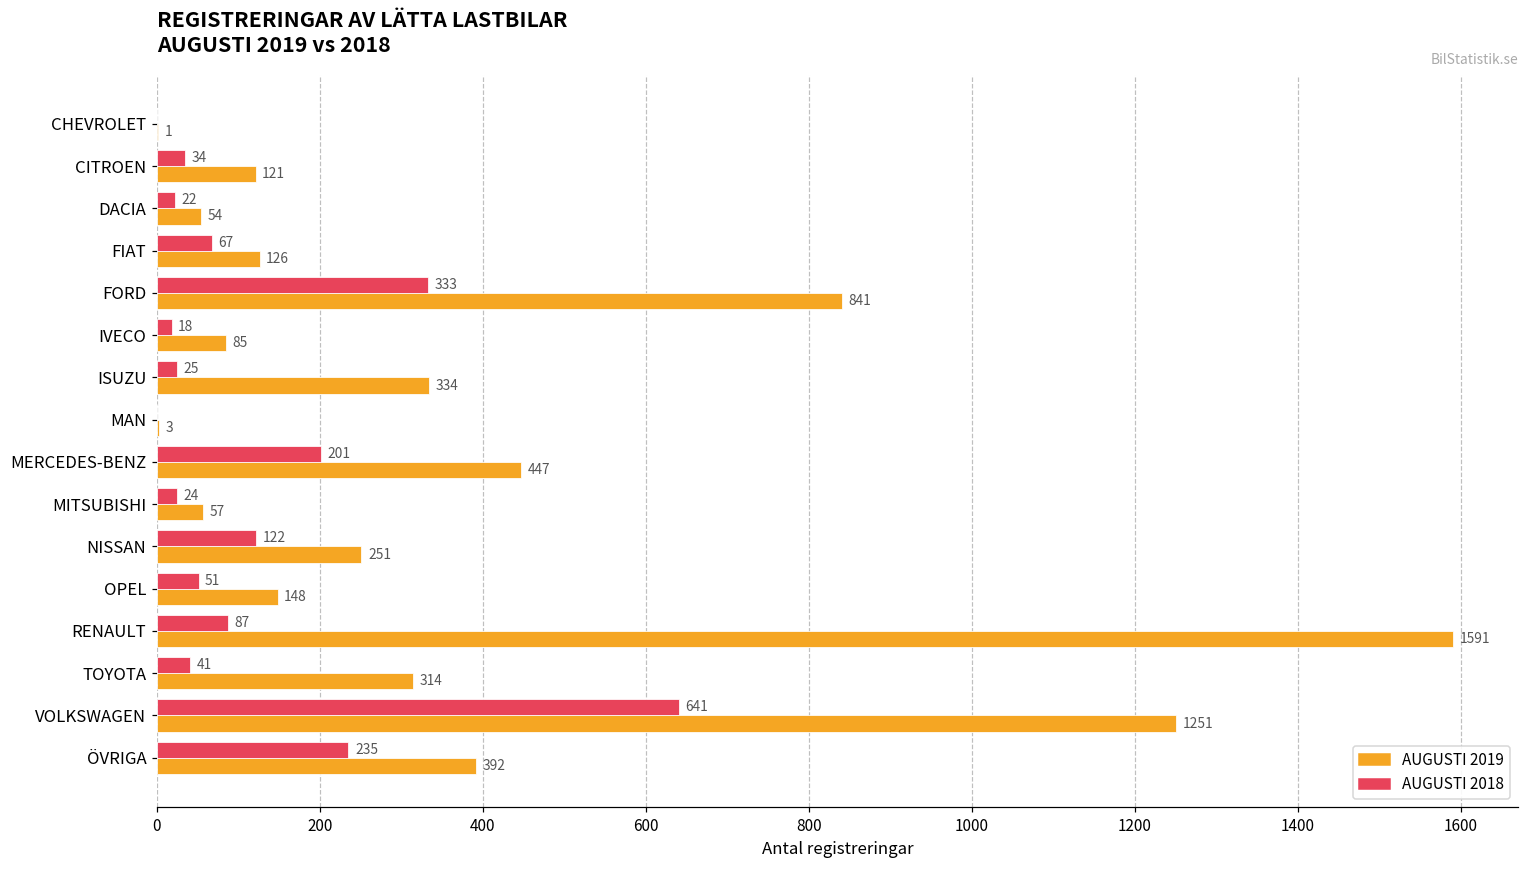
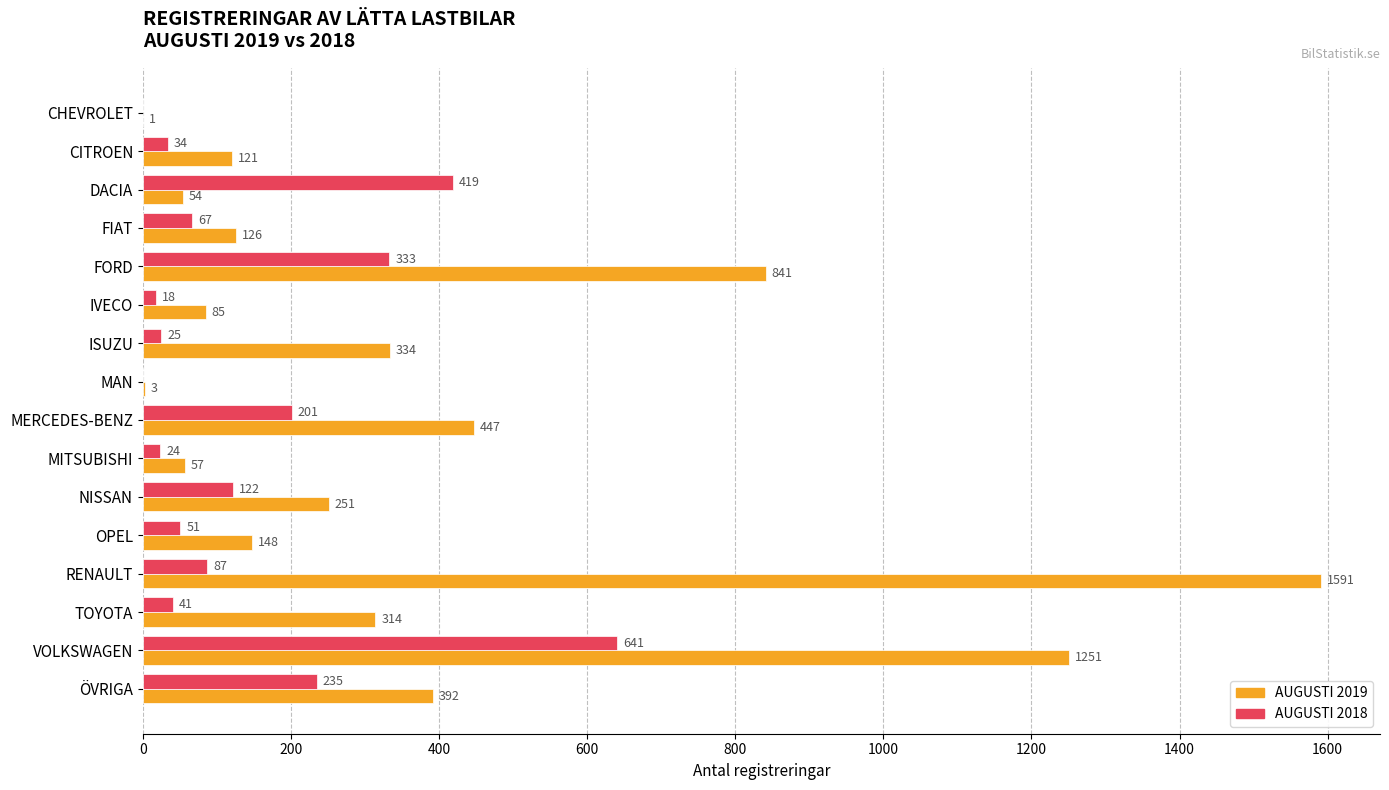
AUGUSTI 2018, DACIA: 22 -> 419
